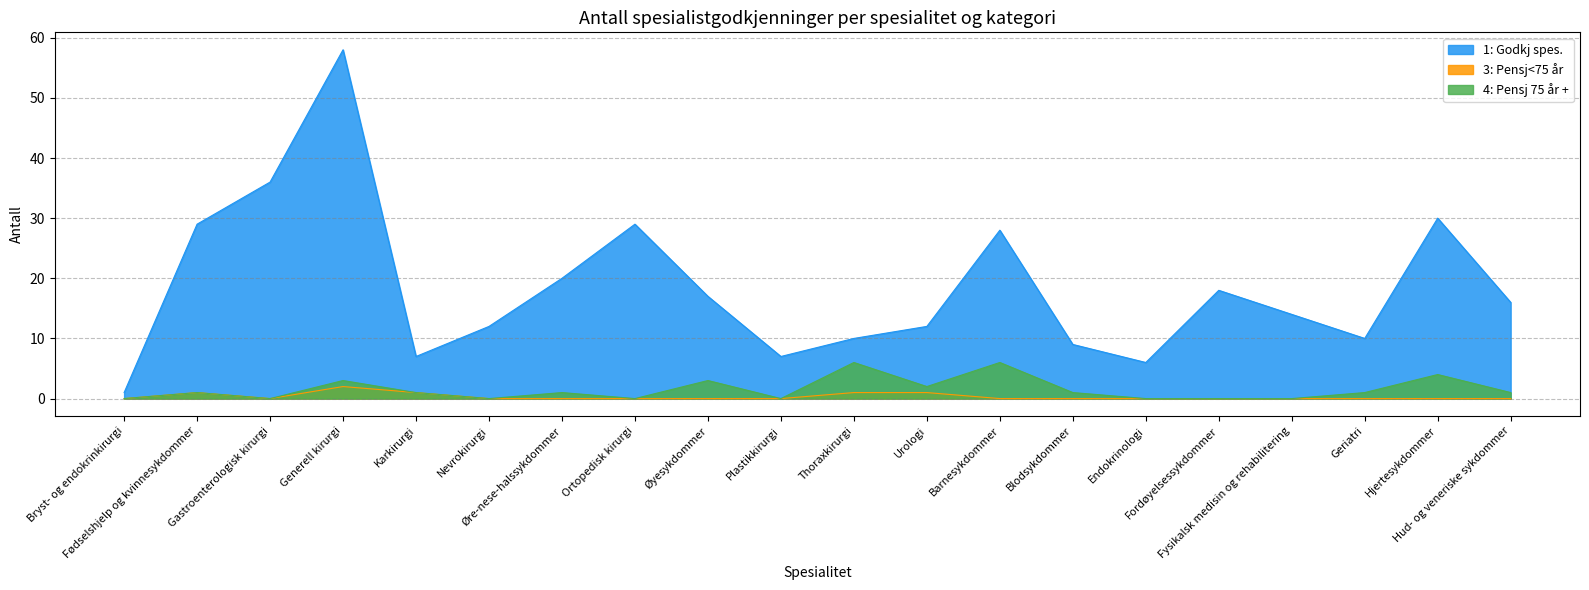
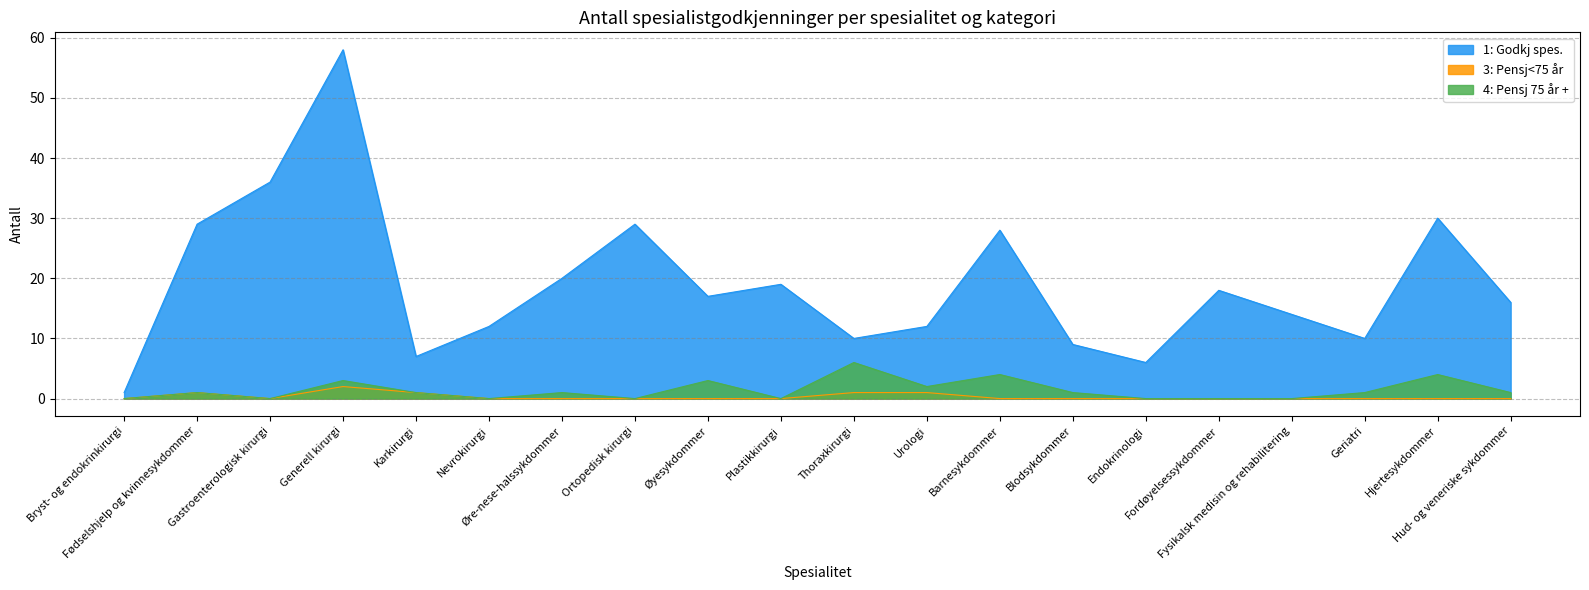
1: Godkj spes., Plastikkirurgi: 7 -> 19
4: Pensj 75 år +, Barnesykdommer: 6 -> 4
